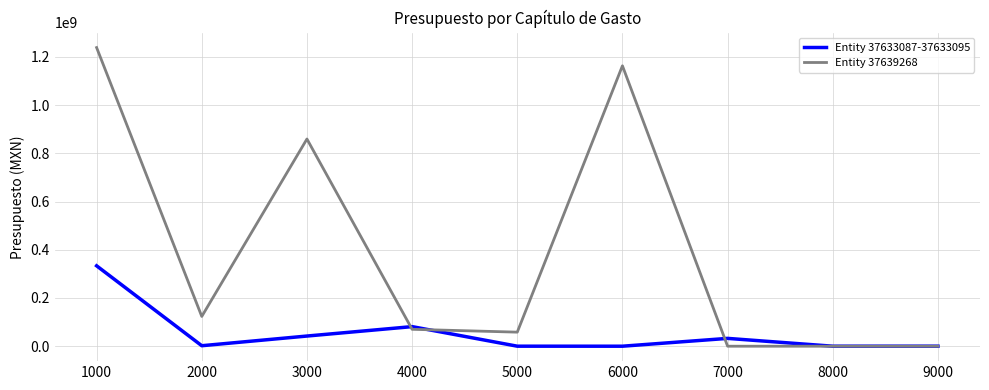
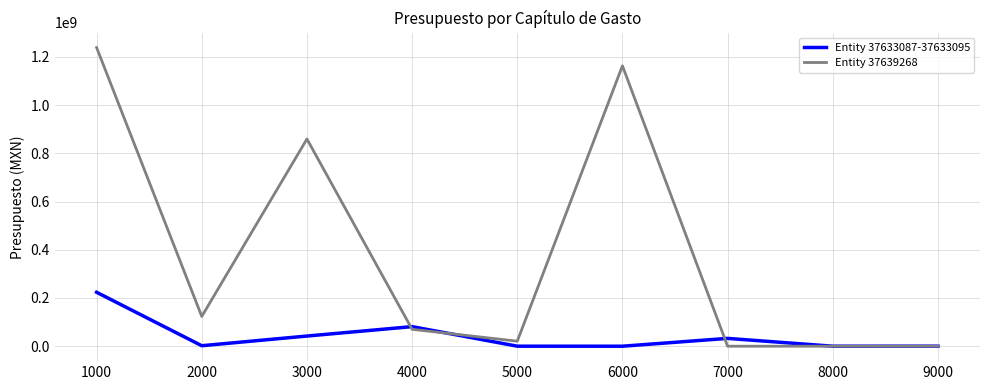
Entity 37633087-37633095, 1000: 330000000 -> 220000000
Entity 37639268, 5000: 60000000 -> 20000000
